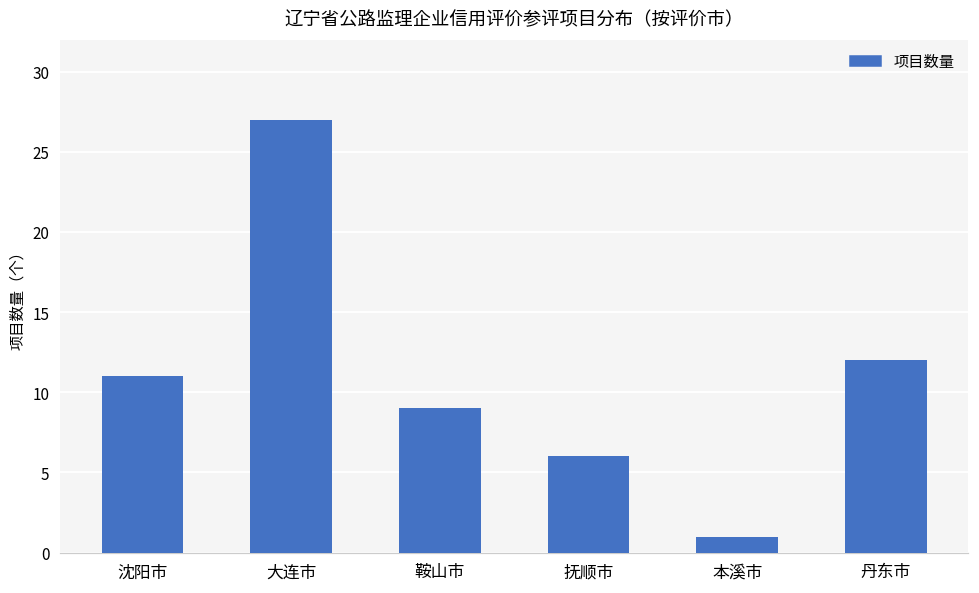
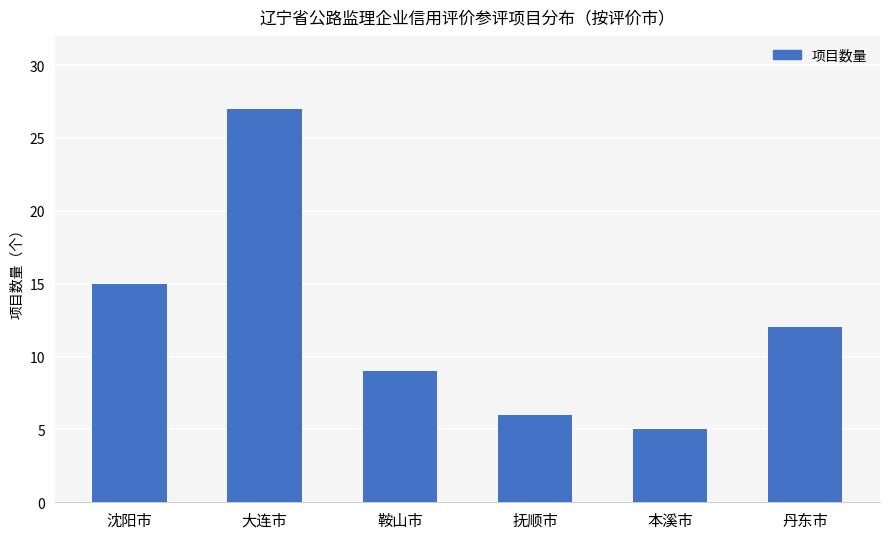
沈阳市: 11 -> 15
本溪市: 1 -> 5
